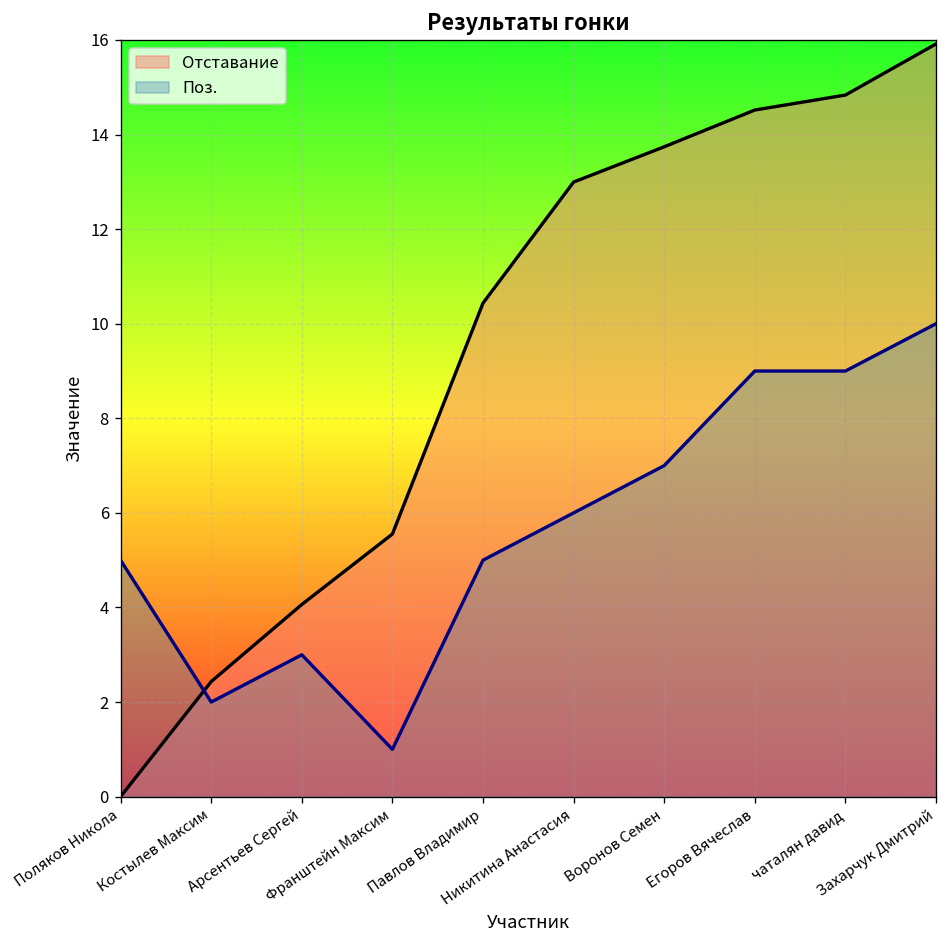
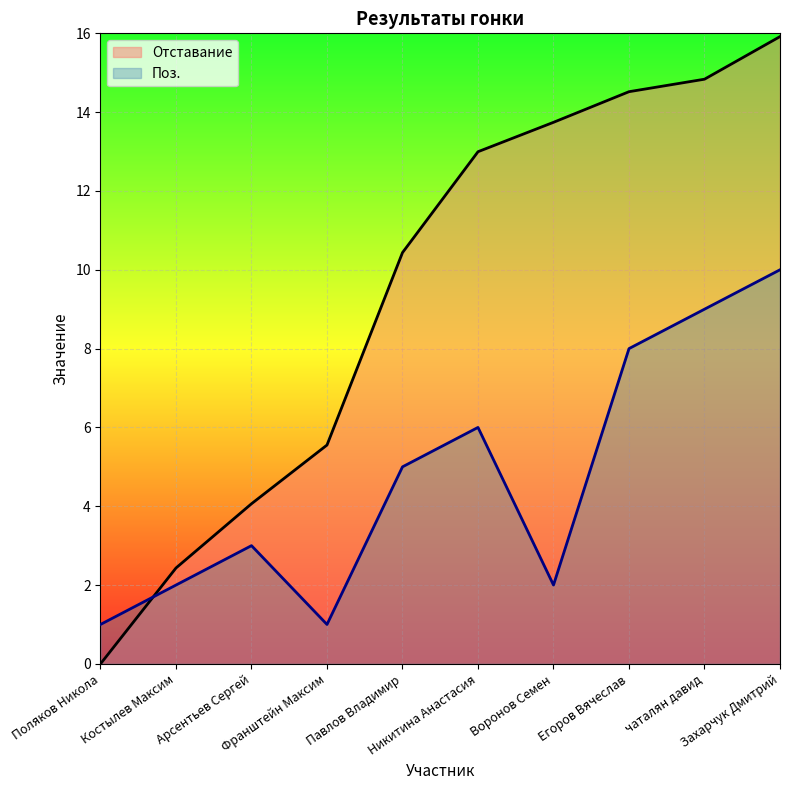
Поз., Поляков Никола: 5 -> 1
Поз., Воронов Семен: 7 -> 2
Поз., Егоров Вячеслав: 9 -> 8
